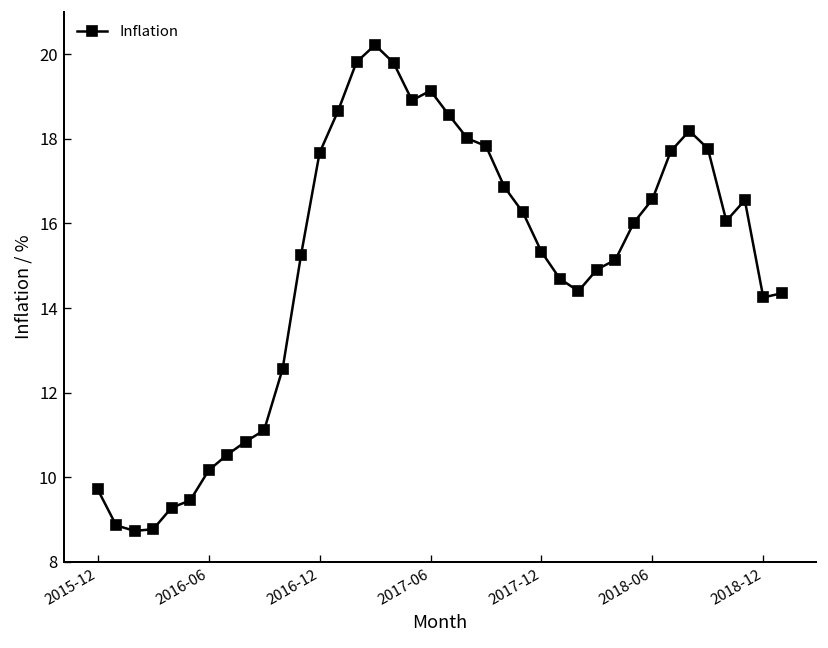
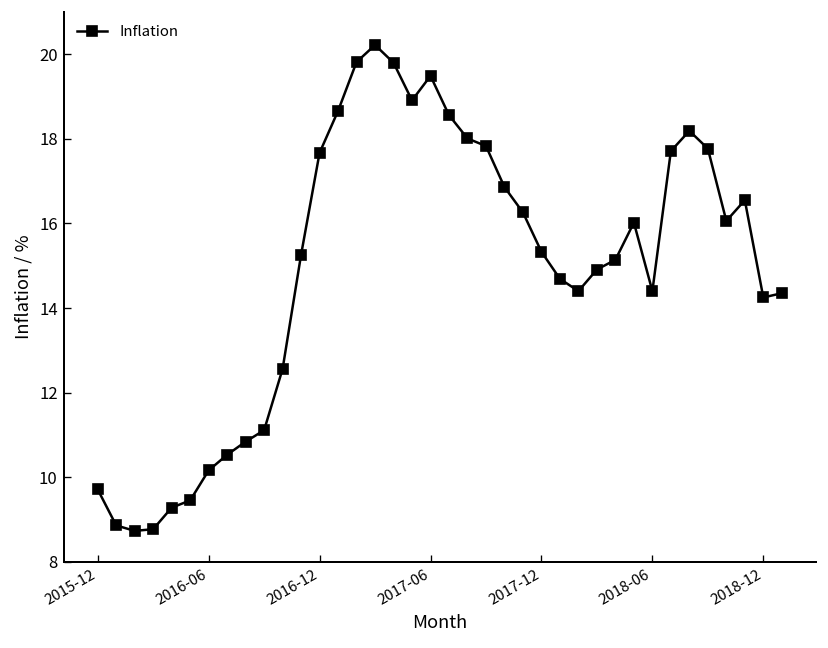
2017-06: 19.1 -> 19.5
2018-06: 16.6 -> 14.4
